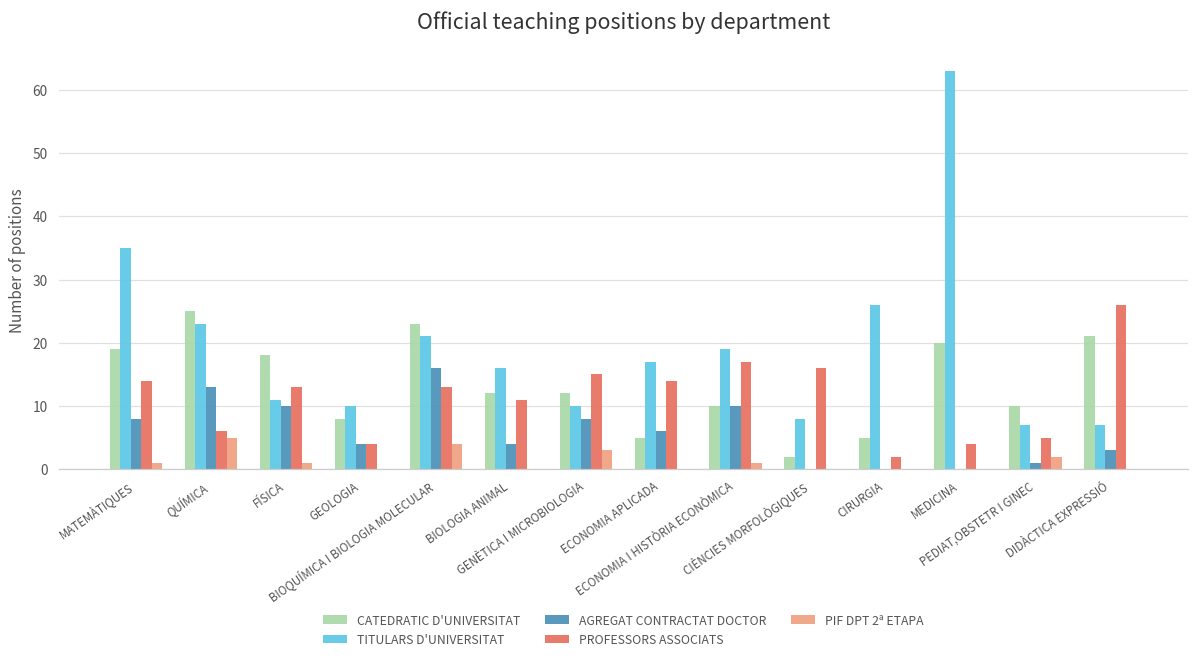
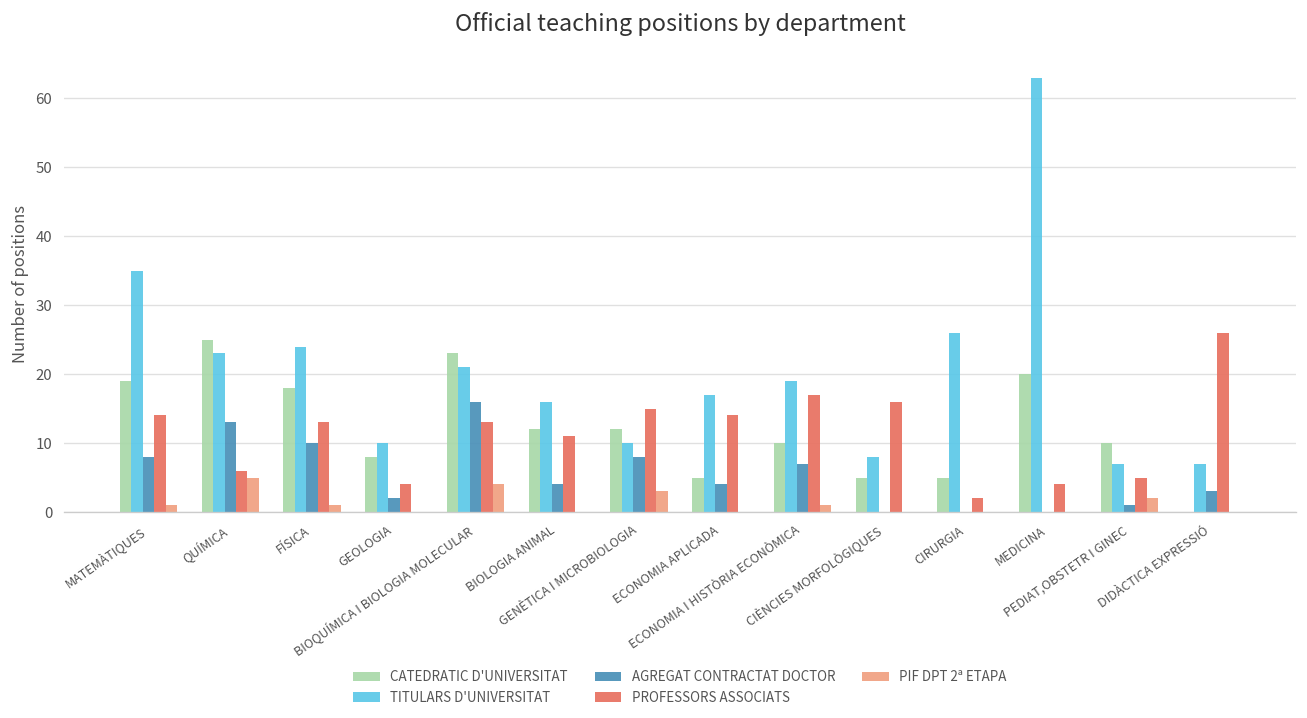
TITULARS D'UNIVERSITAT, FÍSICA: 11 -> 24
AGREGAT CONTRACTAT DOCTOR, GEOLOGIA: 4 -> 2
AGREGAT CONTRACTAT DOCTOR, ECONOMIA APLICADA: 6 -> 4
AGREGAT CONTRACTAT DOCTOR, ECONOMIA I HISTÒRIA ECONÒMICA: 10 -> 7
CATEDRATIC D'UNIVERSITAT, CIÈNCIES MORFOLÒGIQUES: 2 -> 5
CATEDRATIC D'UNIVERSITAT, DIDÀCTICA EXPRESSIÓ: 21 -> 0
